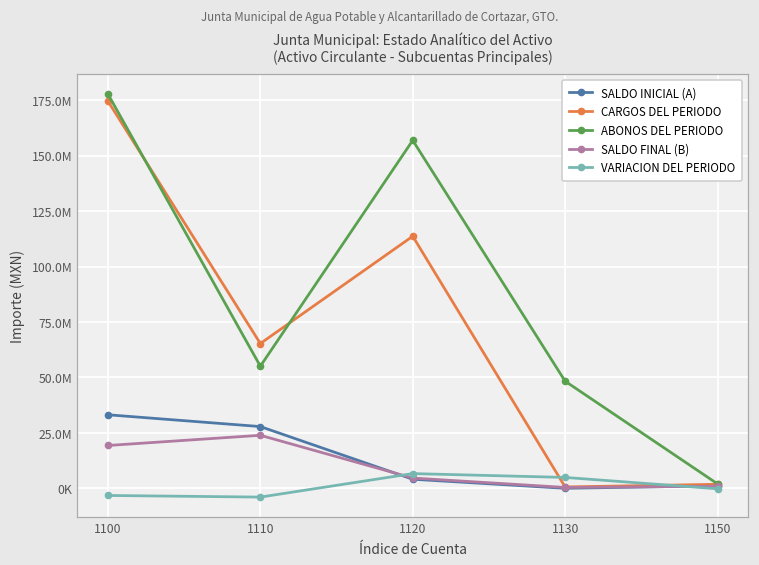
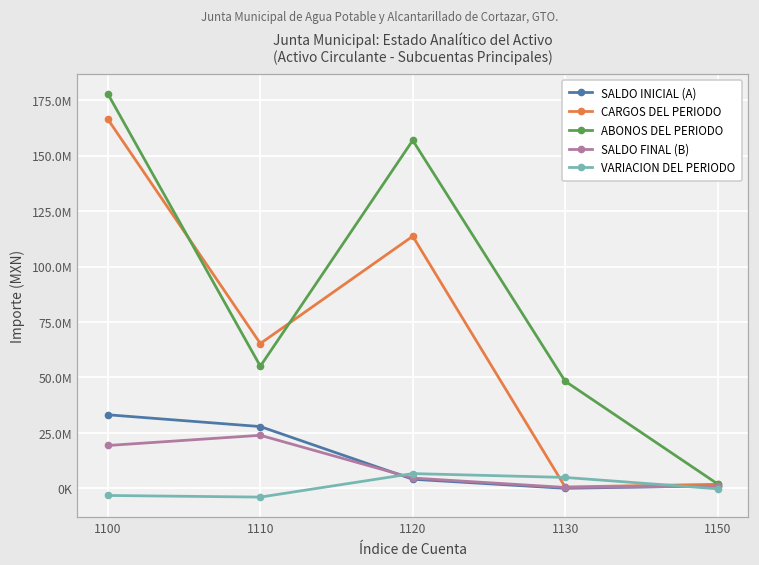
CARGOS DEL PERIODO, 1100: 175000000 -> 166000000
